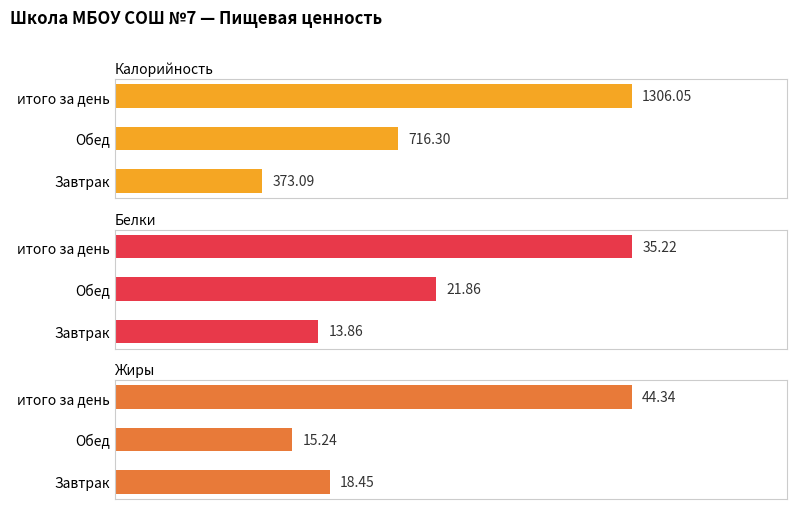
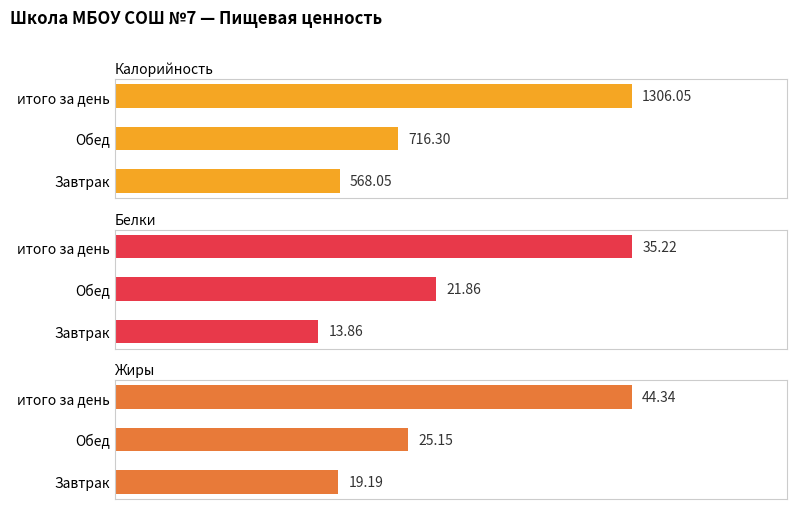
Калорийность, Завтрак: 373.09 -> 568.05
Жиры, Обед: 15.24 -> 25.15
Жиры, Завтрак: 18.45 -> 19.19
